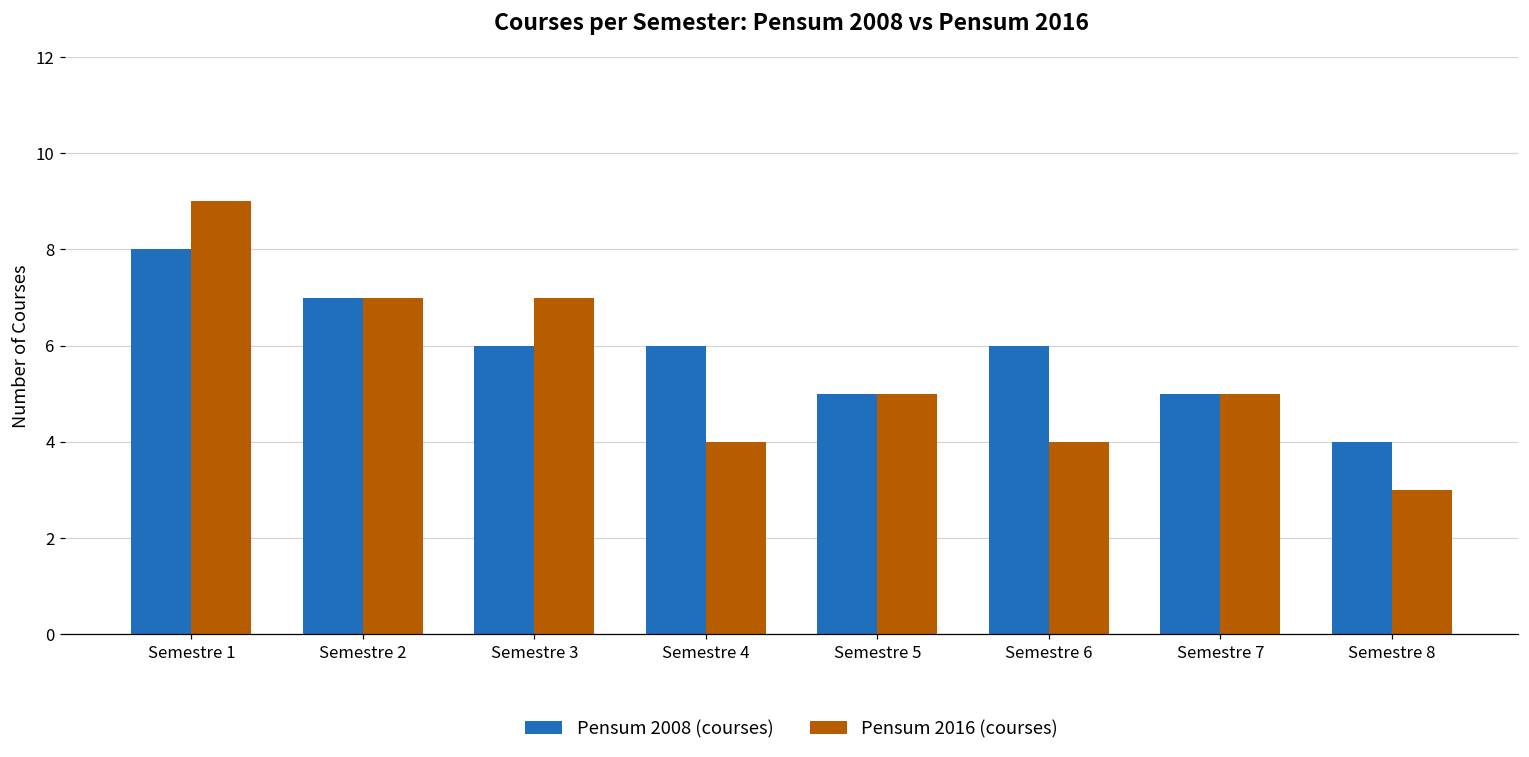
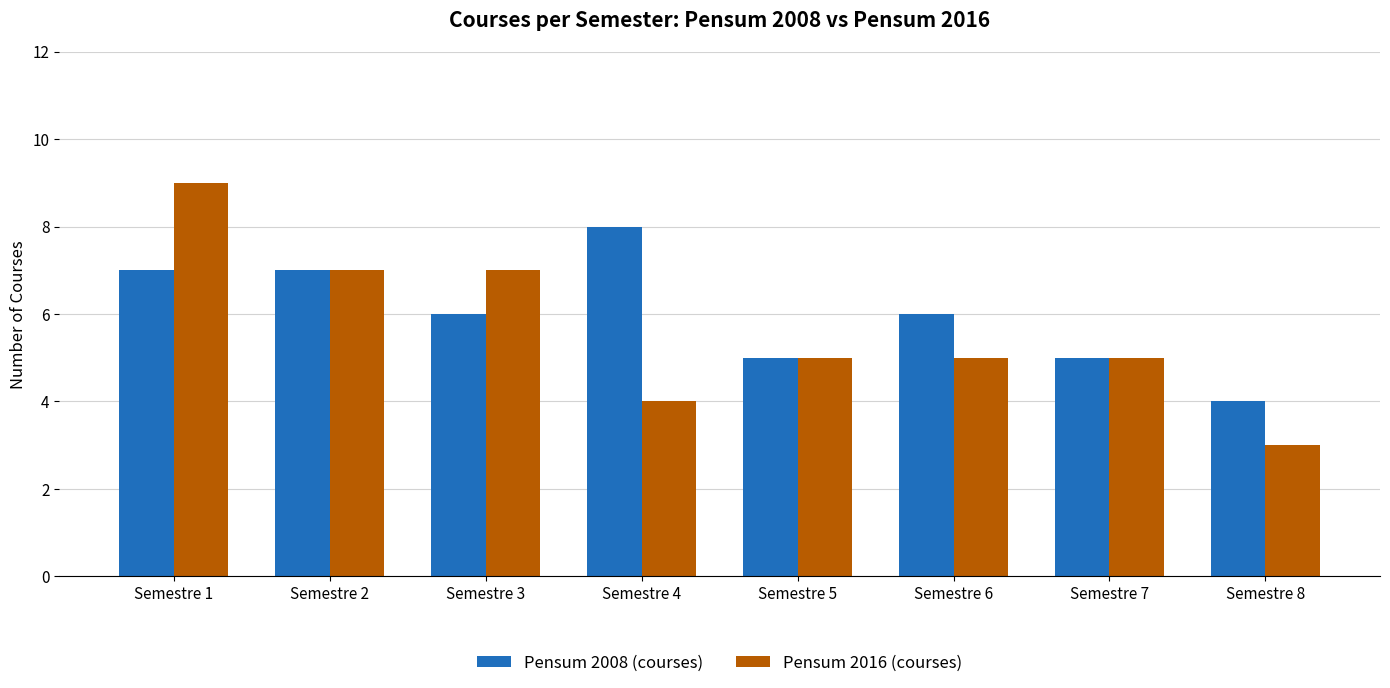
Pensum 2008 (courses), Semestre 1: 8 -> 7
Pensum 2008 (courses), Semestre 4: 6 -> 8
Pensum 2016 (courses), Semestre 6: 4 -> 5
